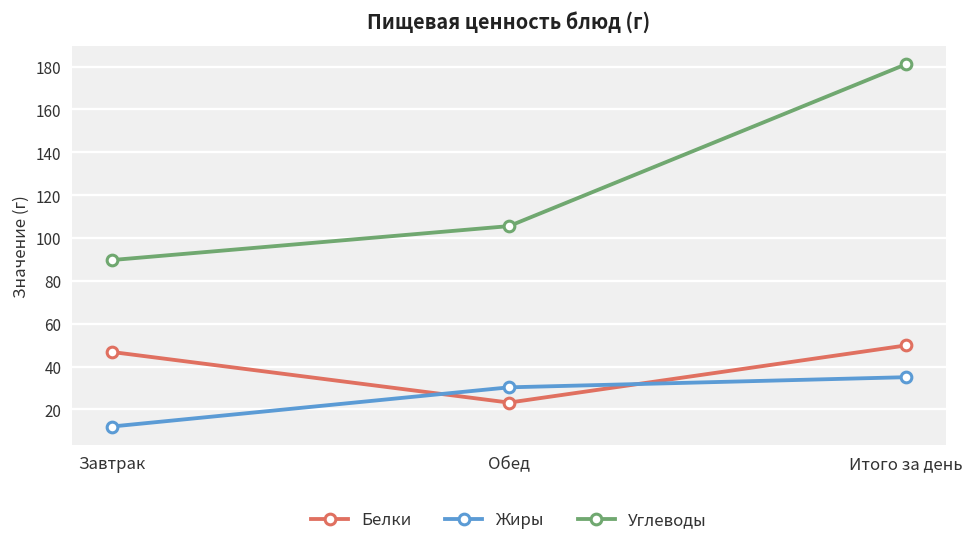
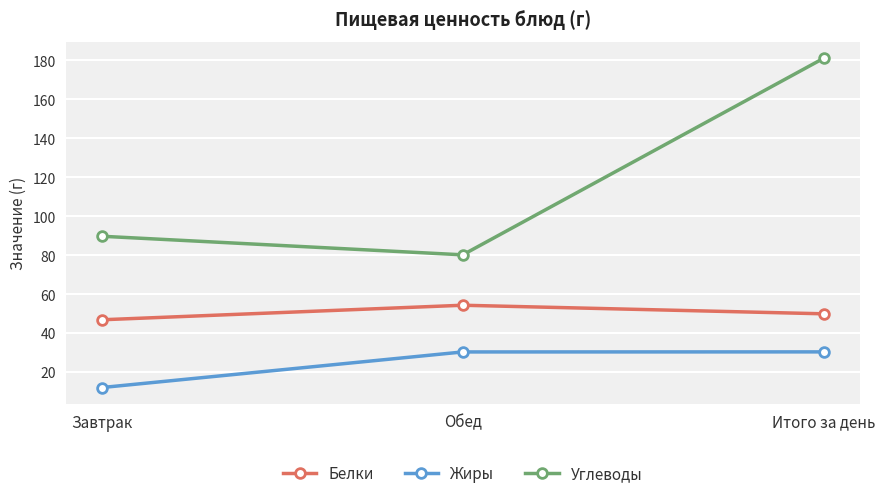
Белки, Обед: 23 -> 54
Углеводы, Обед: 106 -> 80
Жиры, Итого за день: 35 -> 30
